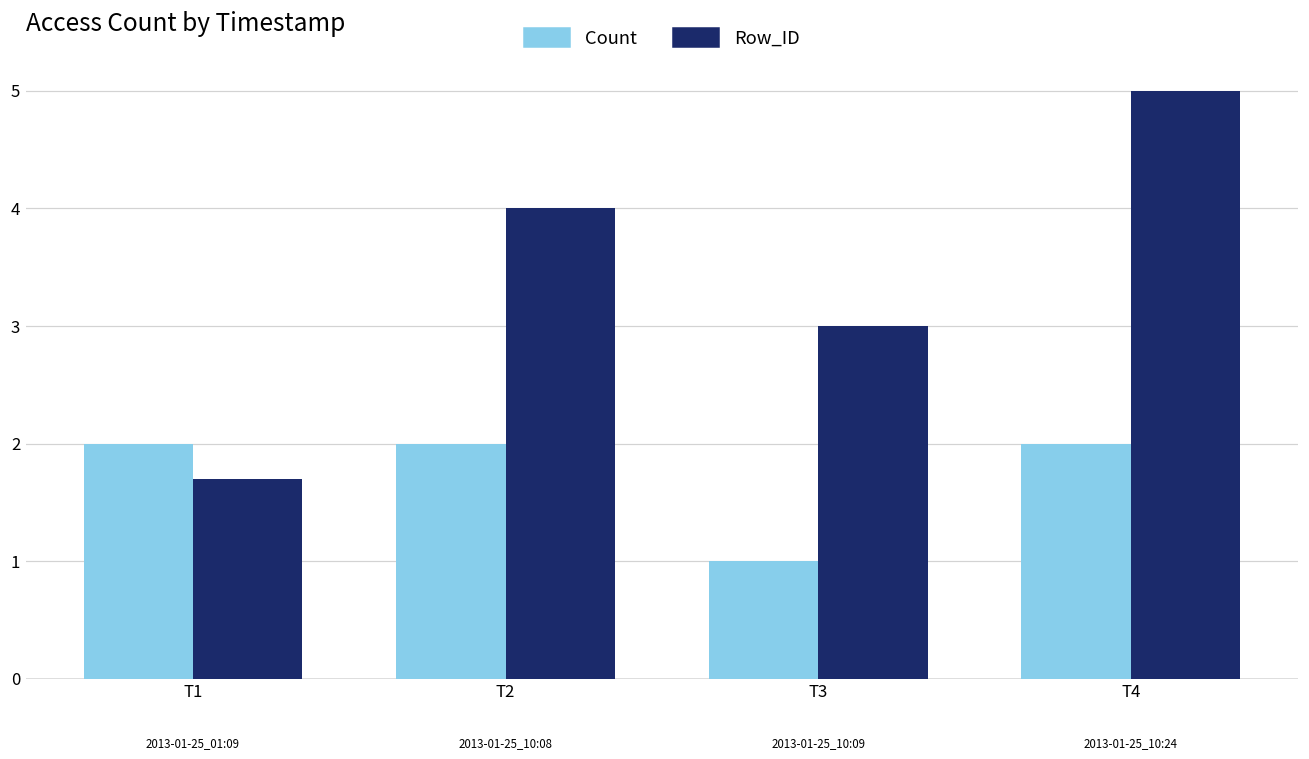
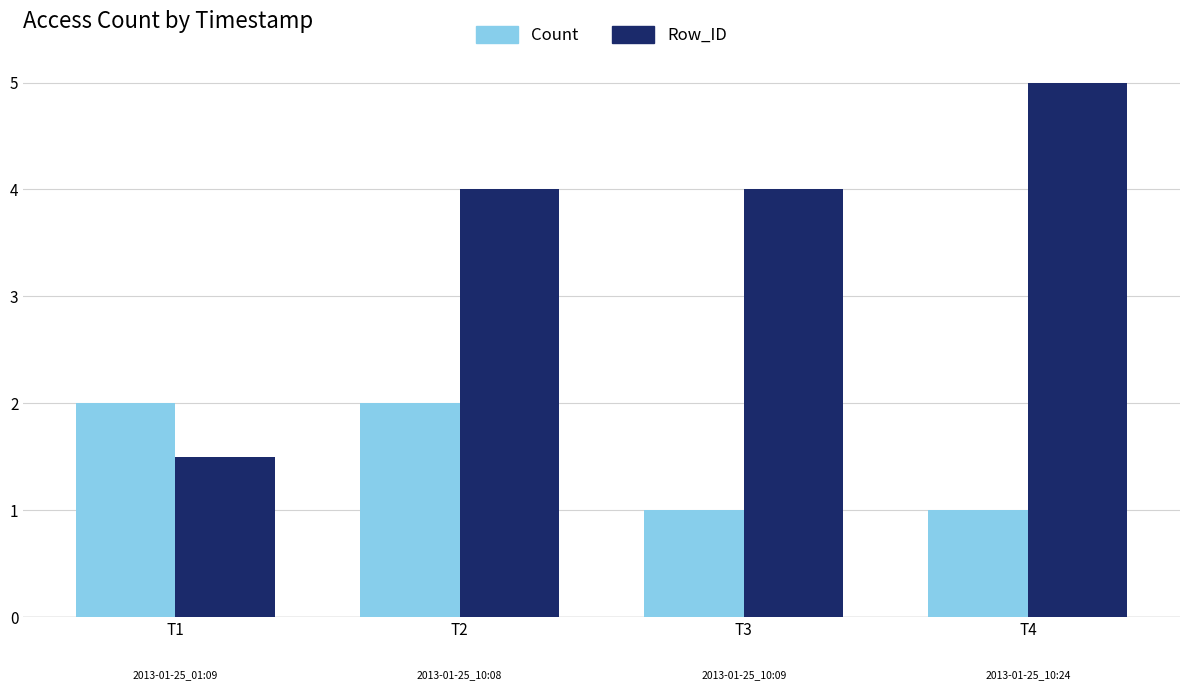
Row_ID, T1: 1.7 -> 1.5
Row_ID, T3: 3 -> 4
Count, T4: 2 -> 1
